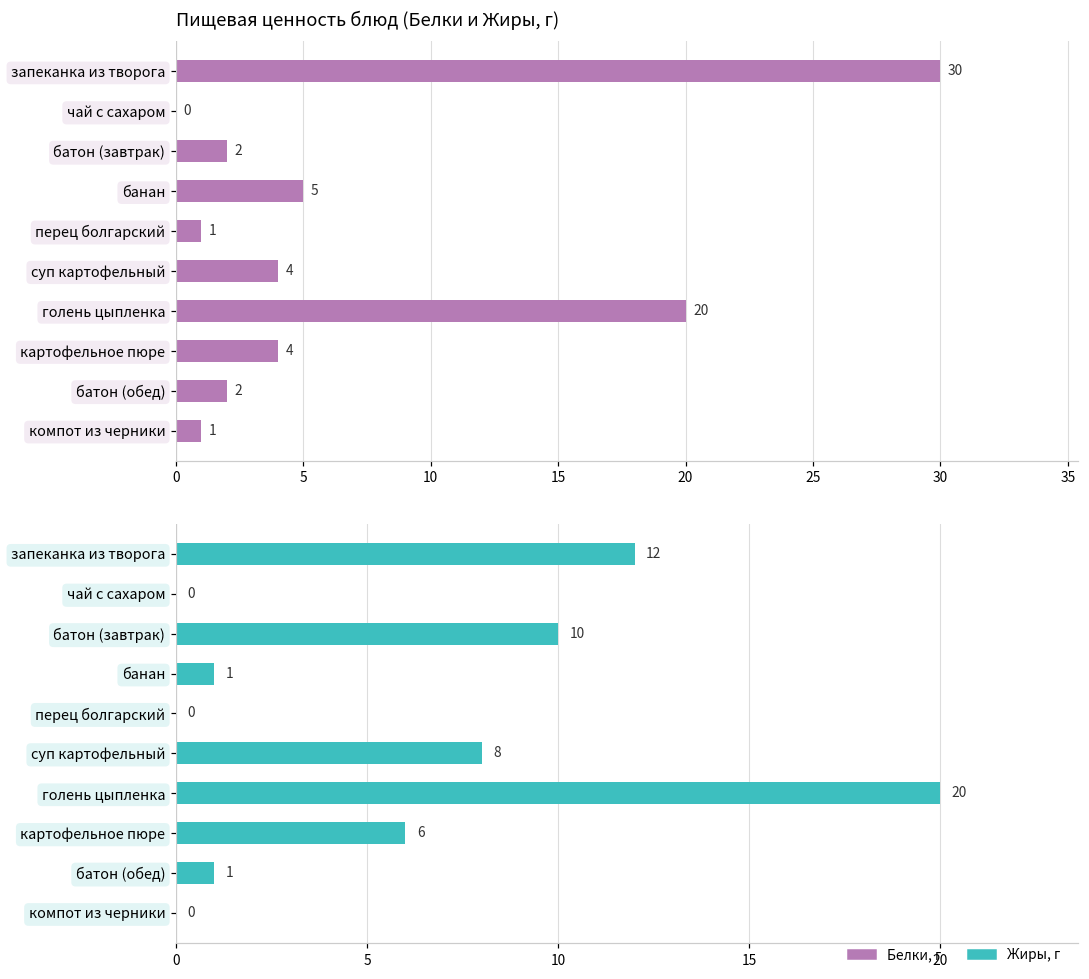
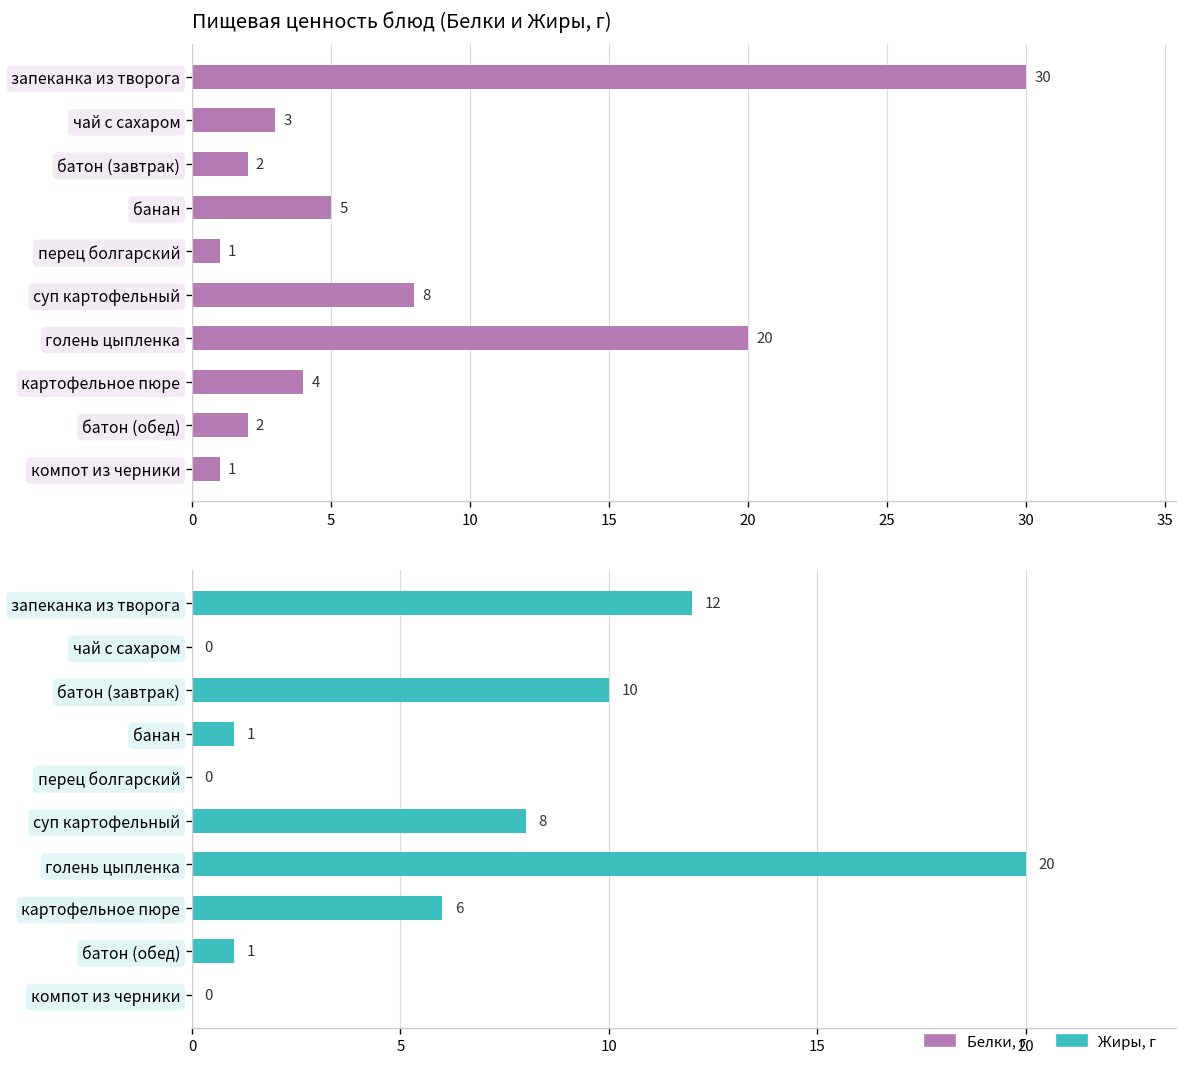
Пищевая ценность блюд (Белки и Жиры, г), чай с сахаром: 0 -> 3
Пищевая ценность блюд (Белки и Жиры, г), суп картофельный: 4 -> 8
